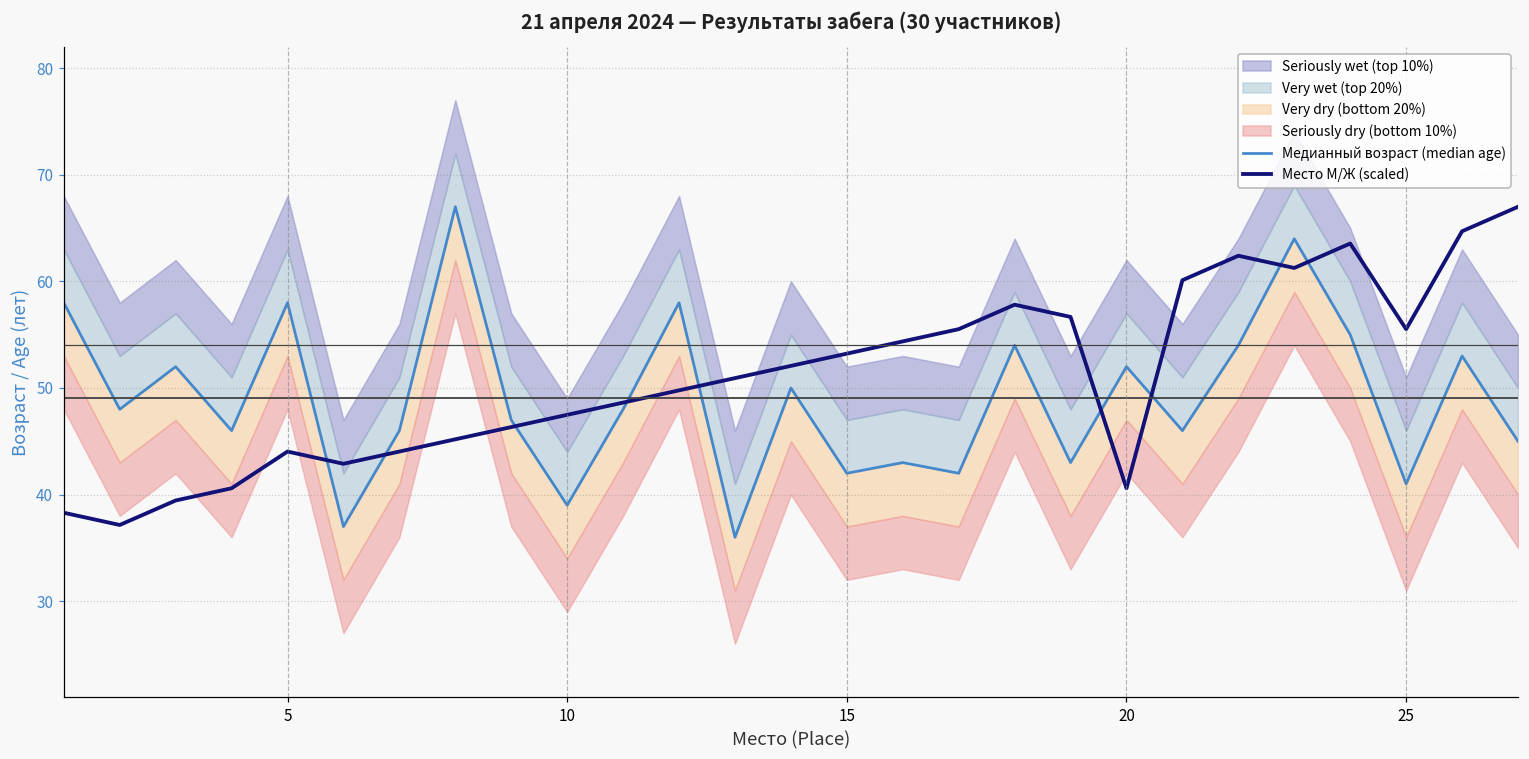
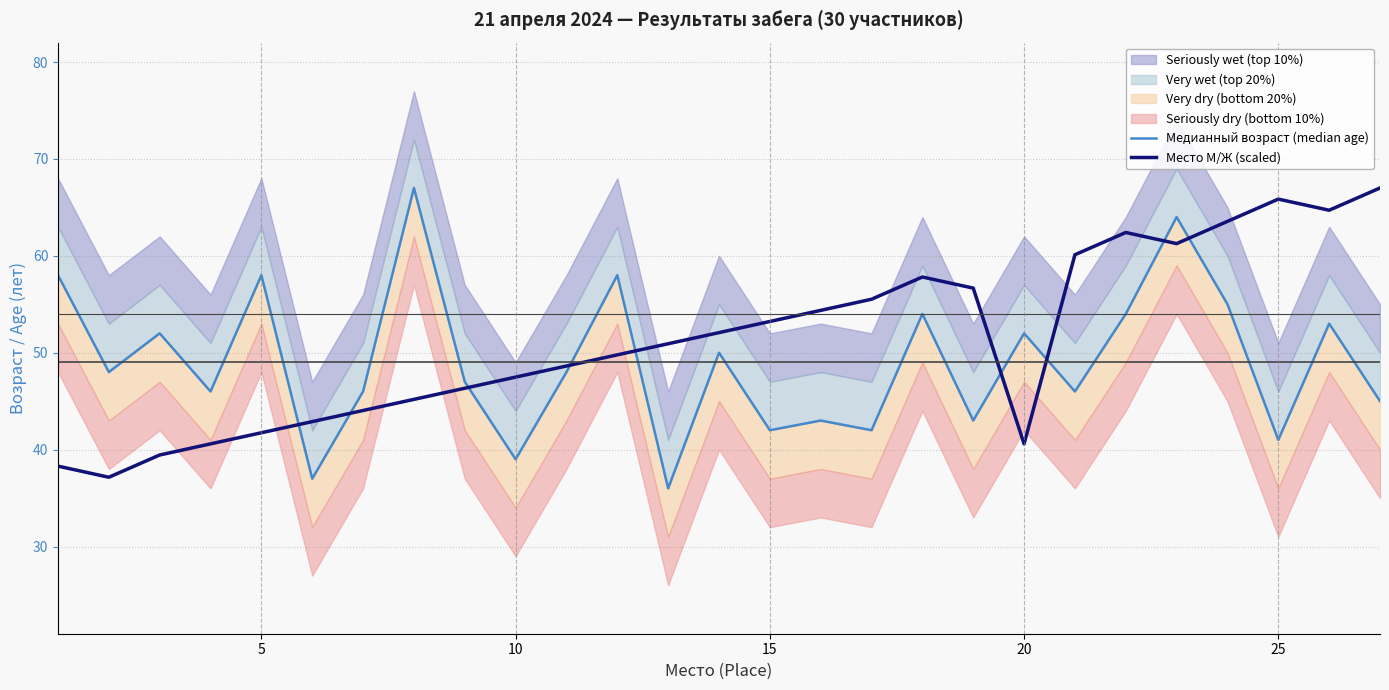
Место М/Ж (scaled), 5: 44 -> 42
Место М/Ж (scaled), 25: 56 -> 66
